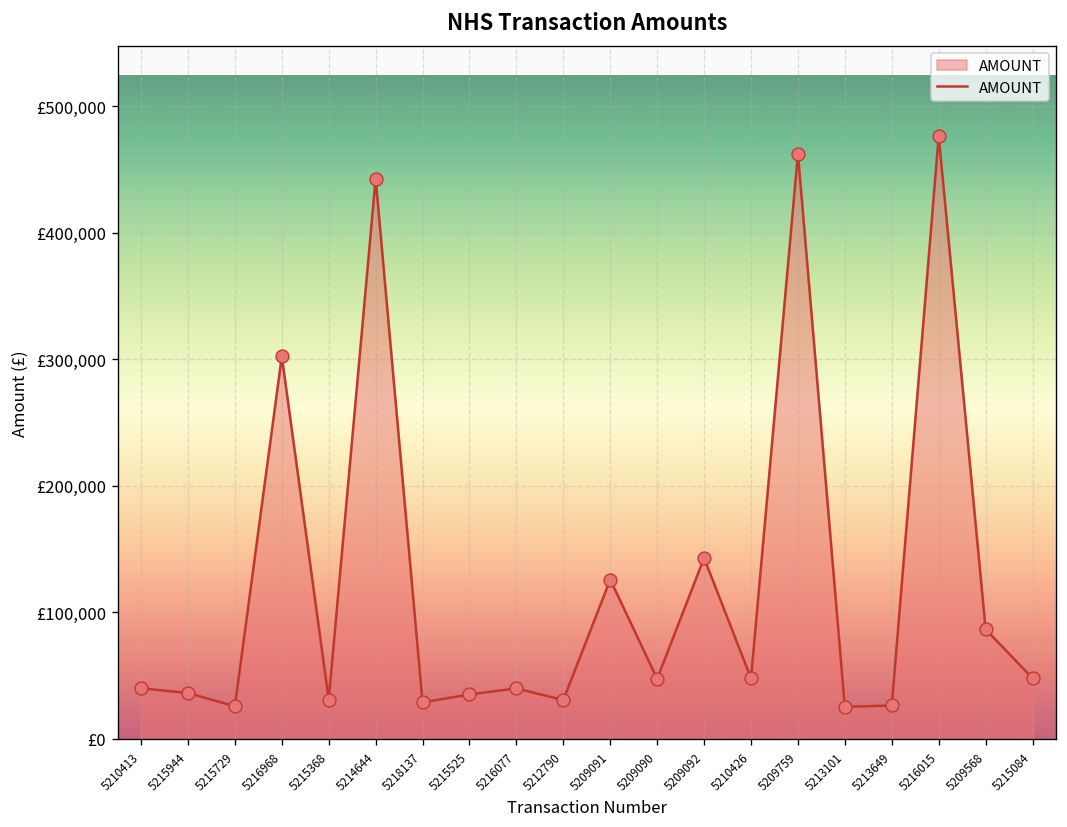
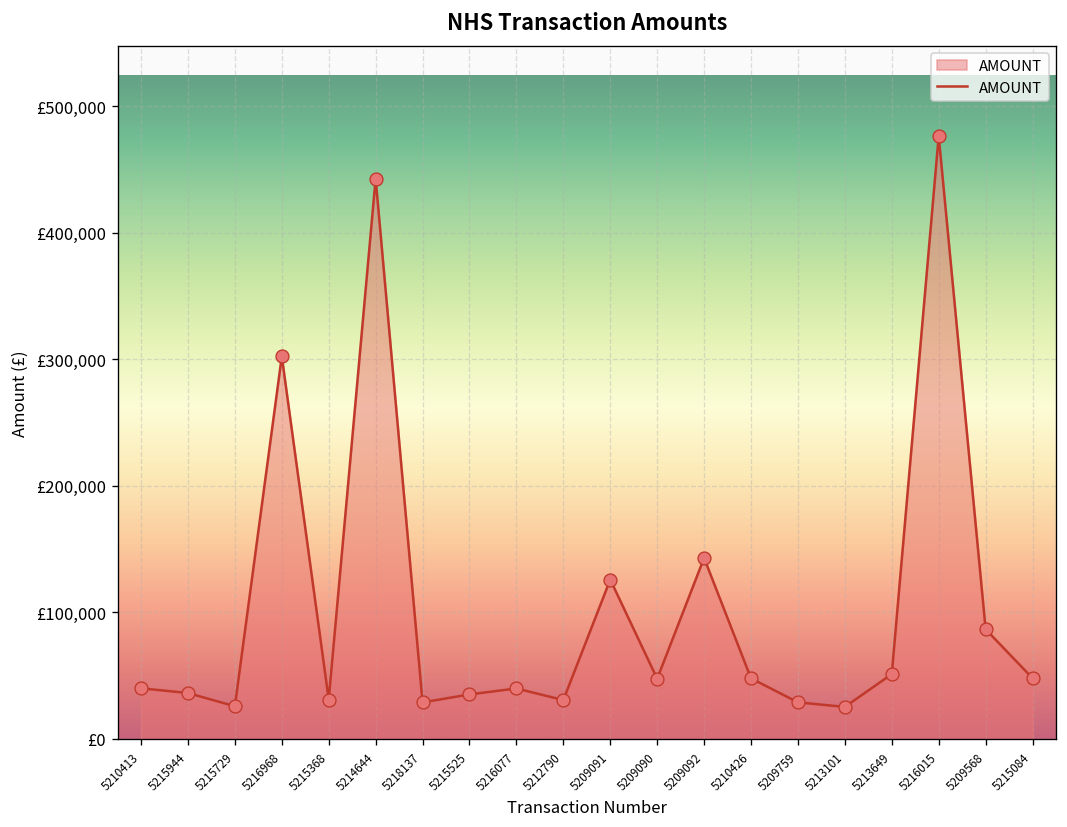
5209759: £462,000 -> £29,000
5213649: £26,000 -> £51,000
